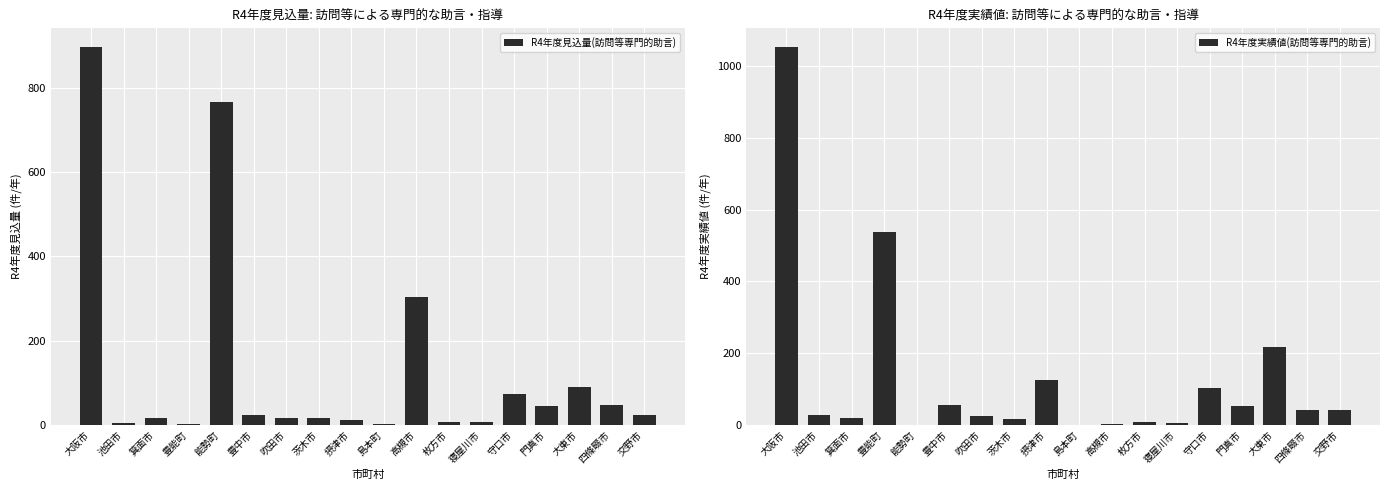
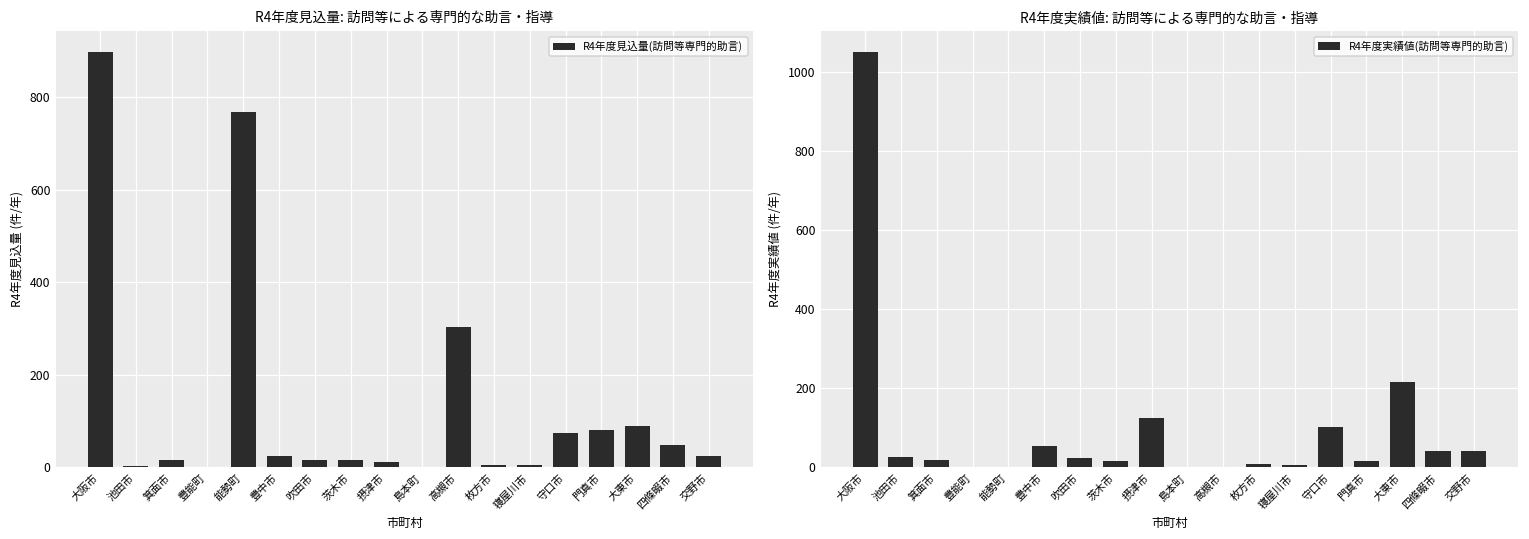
R4年度見込量: 訪問等による専門的な助言・指導, 門真市: 40 -> 80
R4年度実績値: 訪問等による専門的な助言・指導, 豊能町: 540 -> 0
R4年度実績値: 訪問等による専門的な助言・指導, 門真市: 50 -> 20
